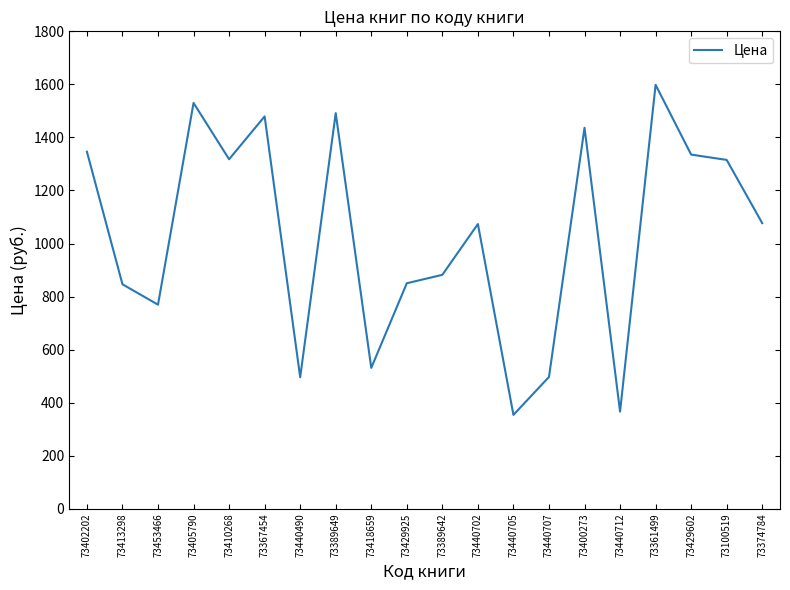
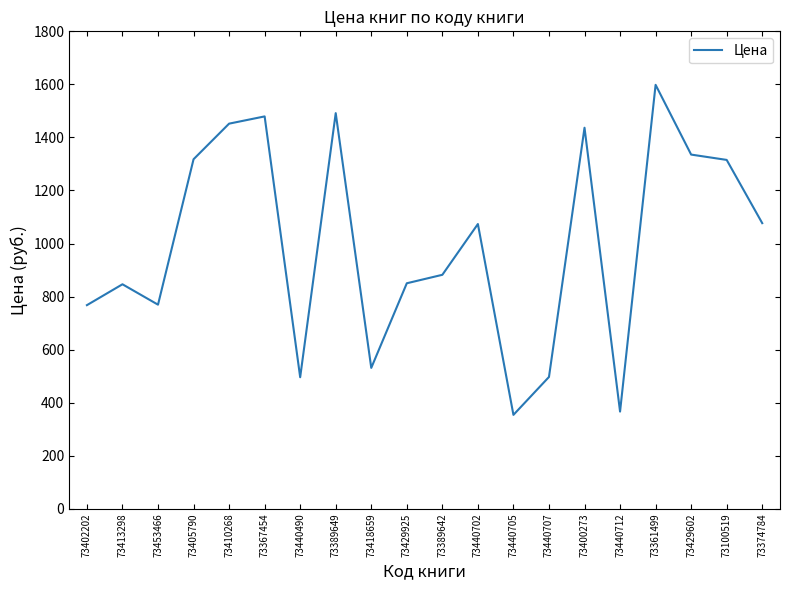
73402202: 1350 -> 770
73405790: 1530 -> 1320
73410268: 1320 -> 1450
